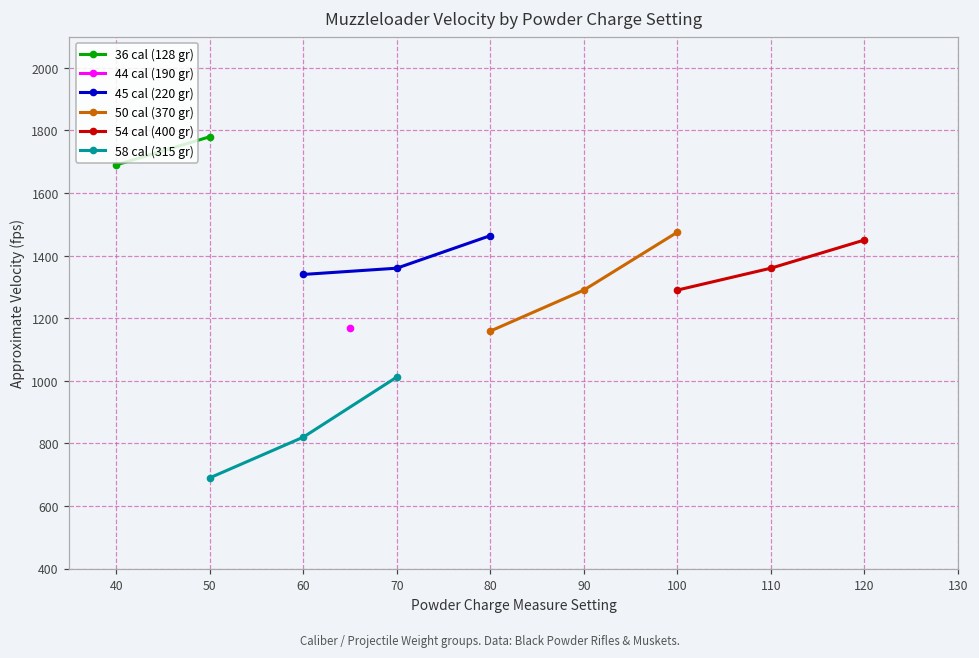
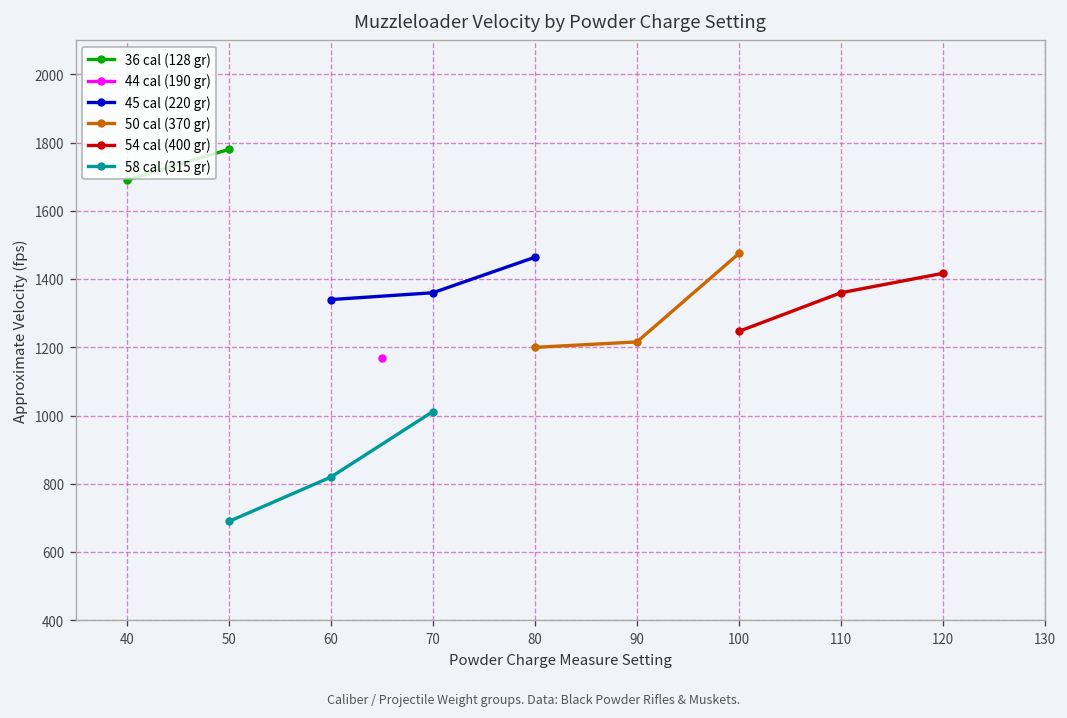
50 cal (370 gr), 80: 1160 -> 1200
50 cal (370 gr), 90: 1290 -> 1220
54 cal (400 gr), 100: 1290 -> 1250
54 cal (400 gr), 120: 1450 -> 1420
